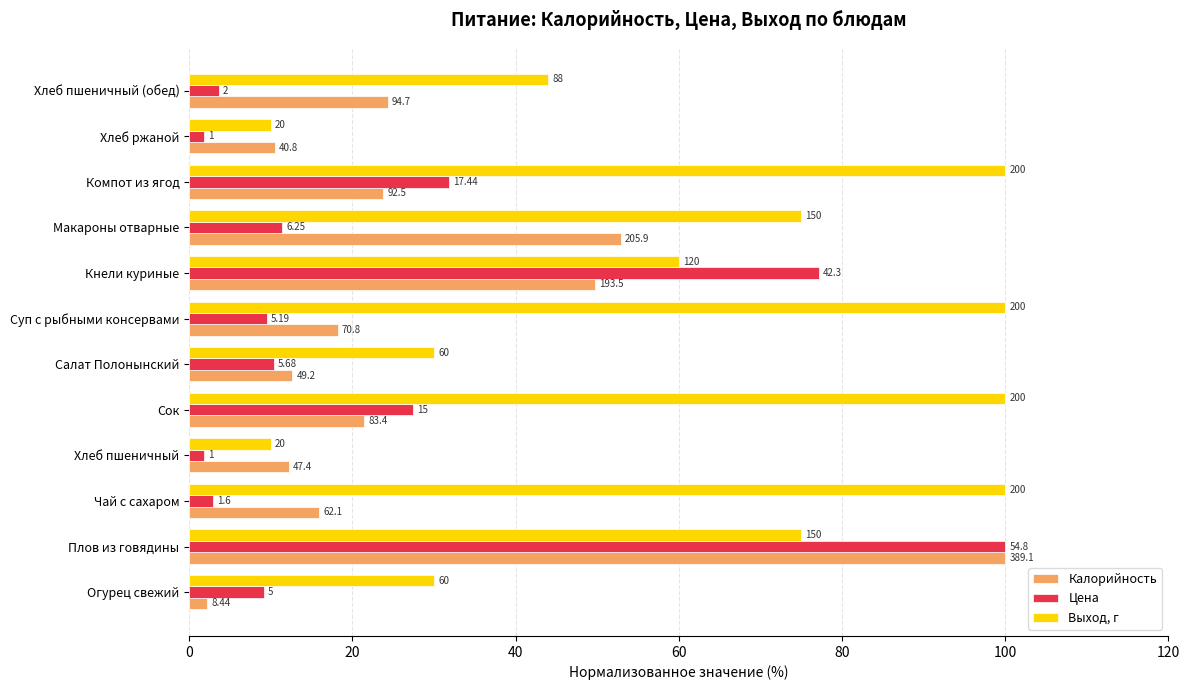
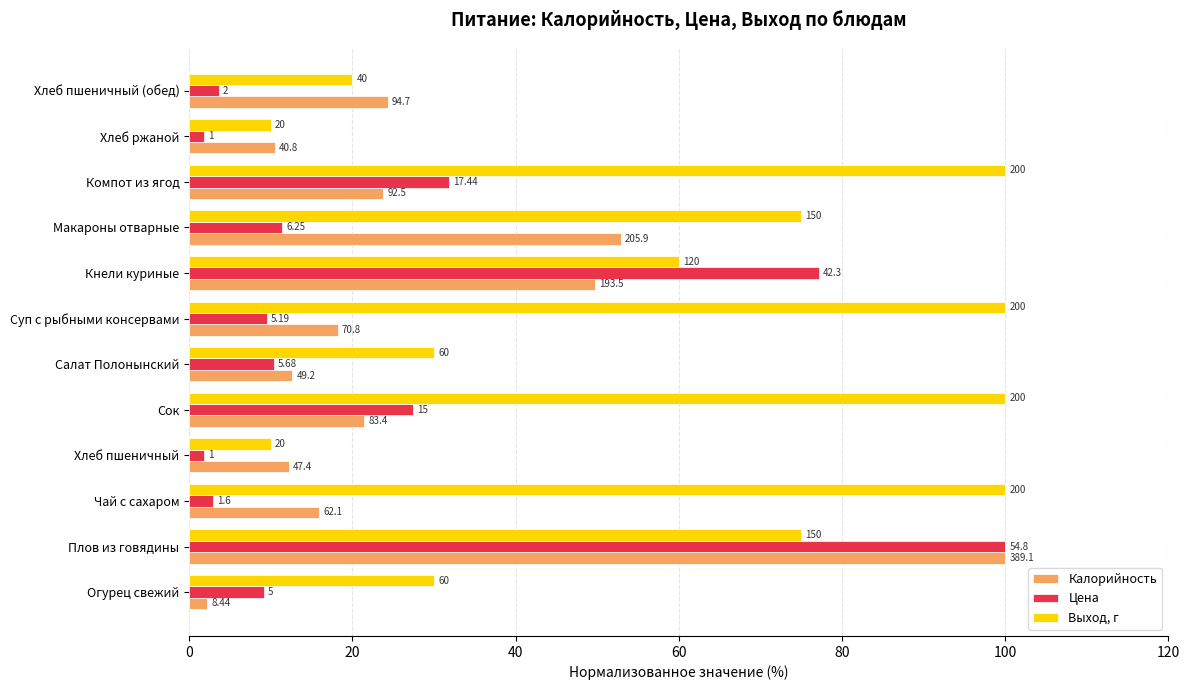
Выход, г, Хлеб пшеничный (обед): 88 -> 40
